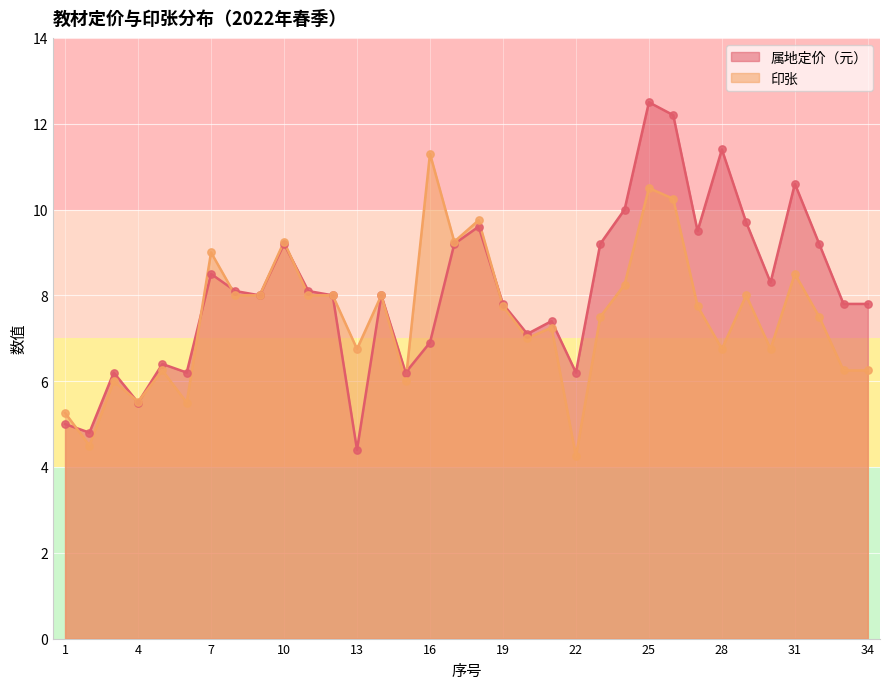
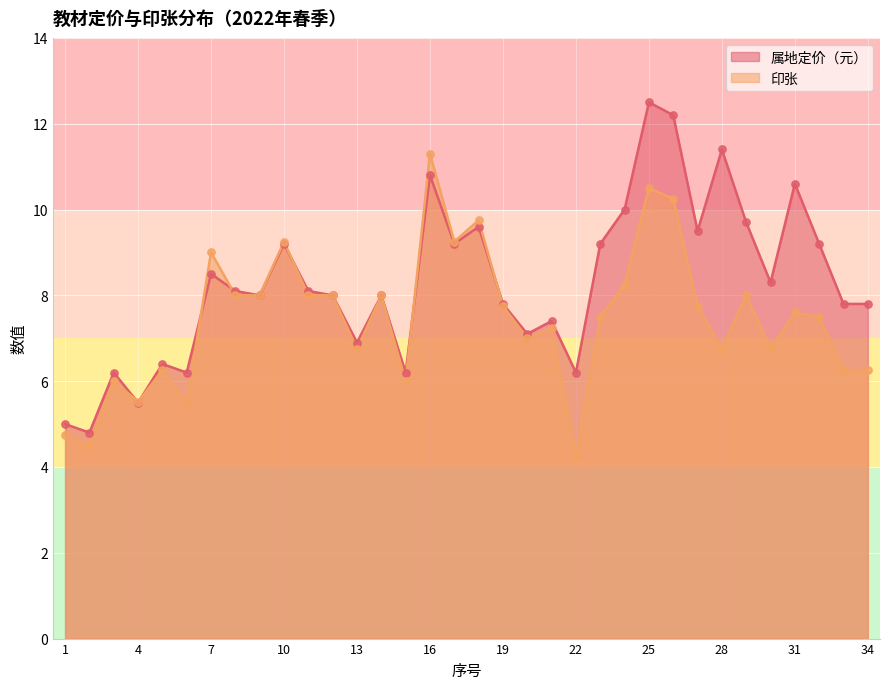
印张, 1: 5.3 -> 4.8
属地定价（元）, 13: 4.4 -> 6.9
属地定价（元）, 16: 6.9 -> 10.8
印张, 31: 8.5 -> 7.6
